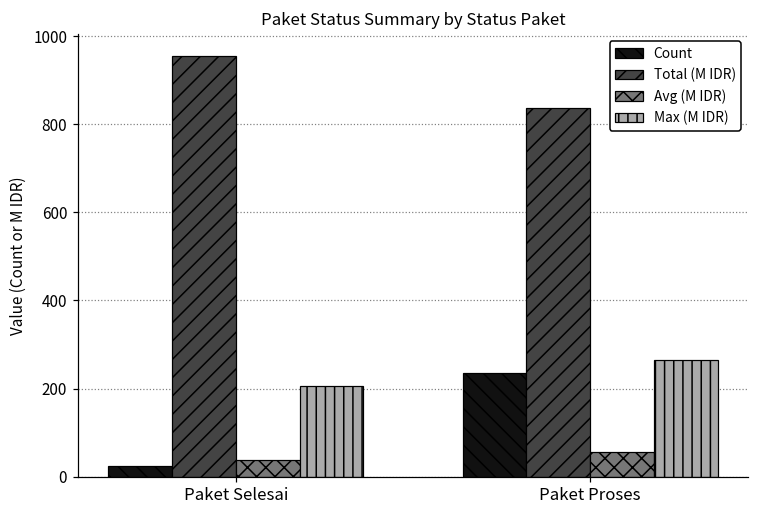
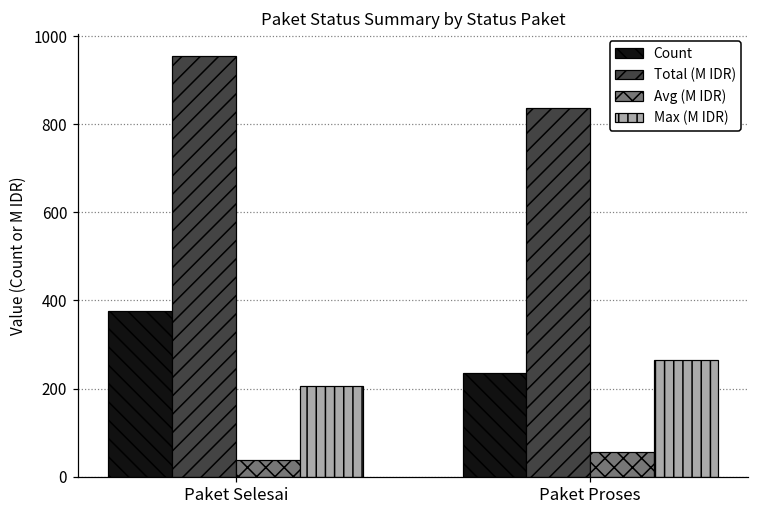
Count, Paket Selesai: 30 -> 380
